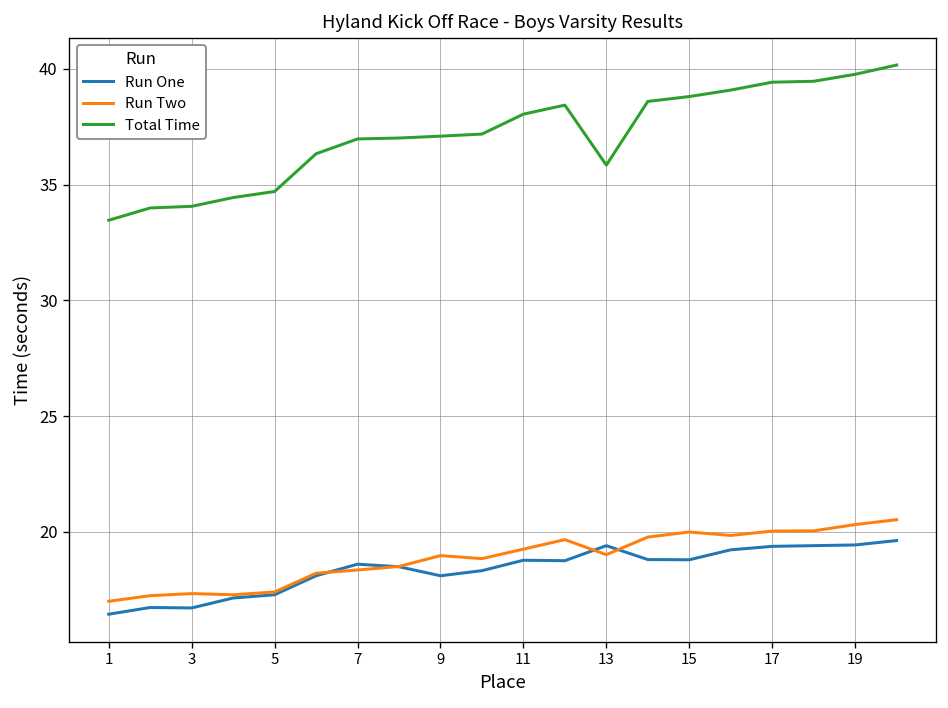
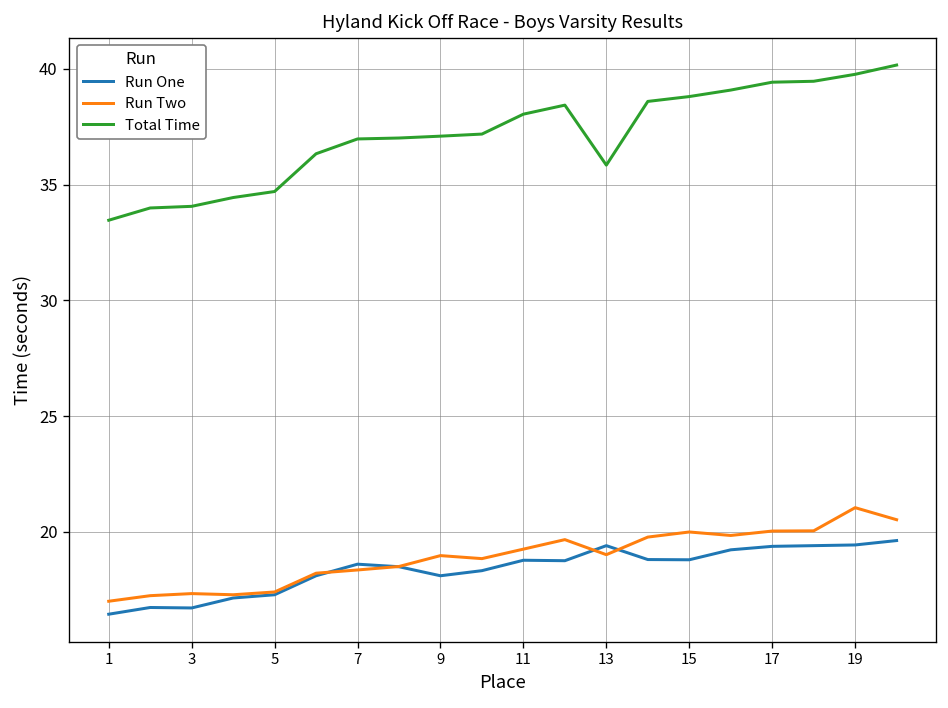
Run Two, 19: 20.3 -> 21.1
